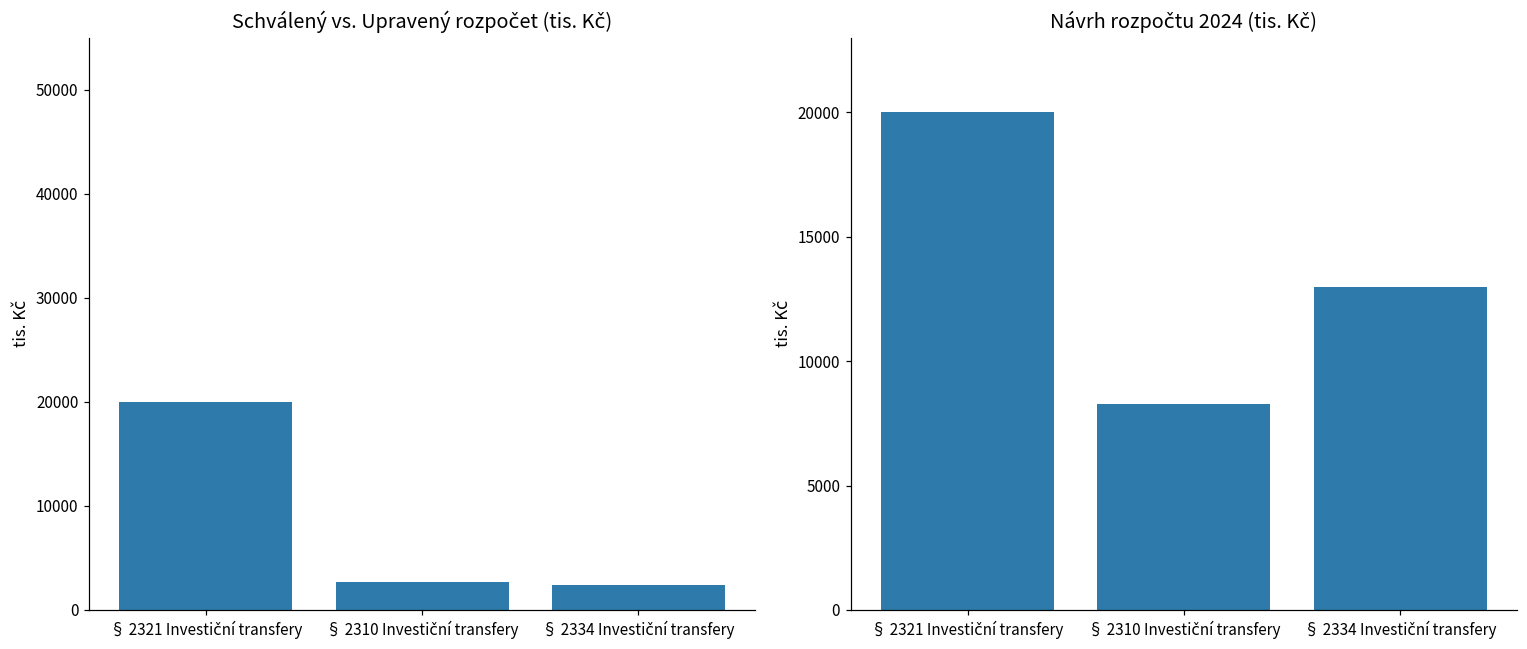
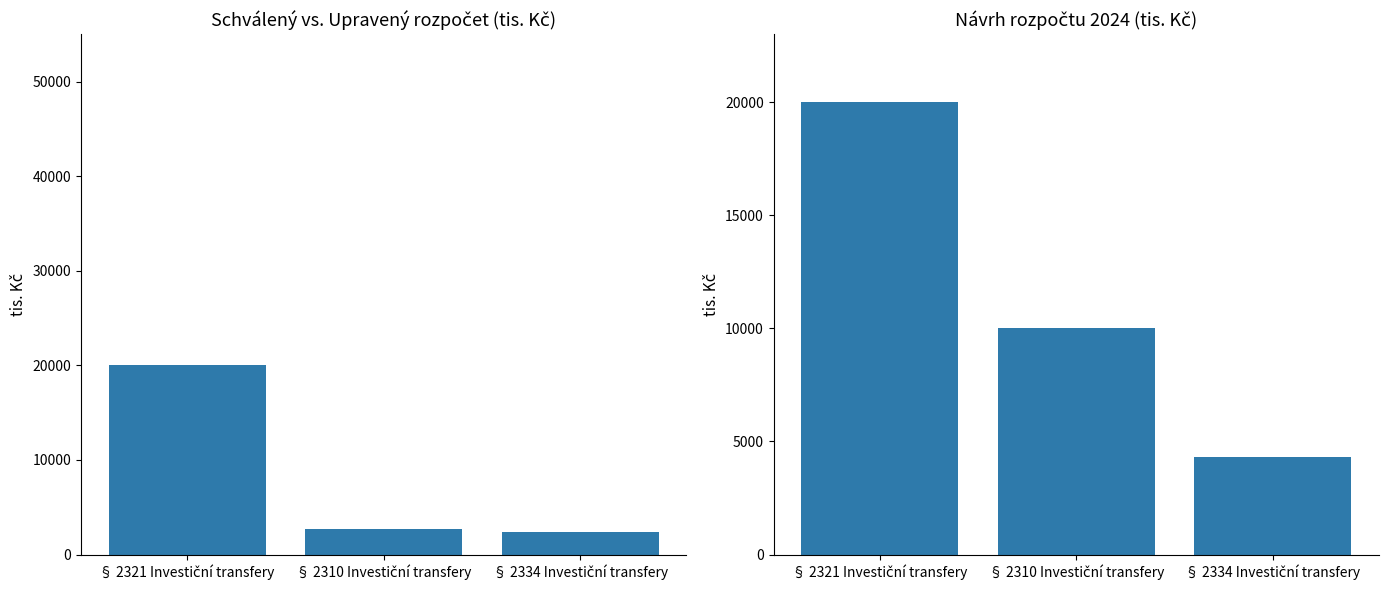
Návrh rozpočtu 2024 (tis. Kč), § 2310 Investiční transfery: 8300 -> 10000
Návrh rozpočtu 2024 (tis. Kč), § 2334 Investiční transfery: 13000 -> 4300
